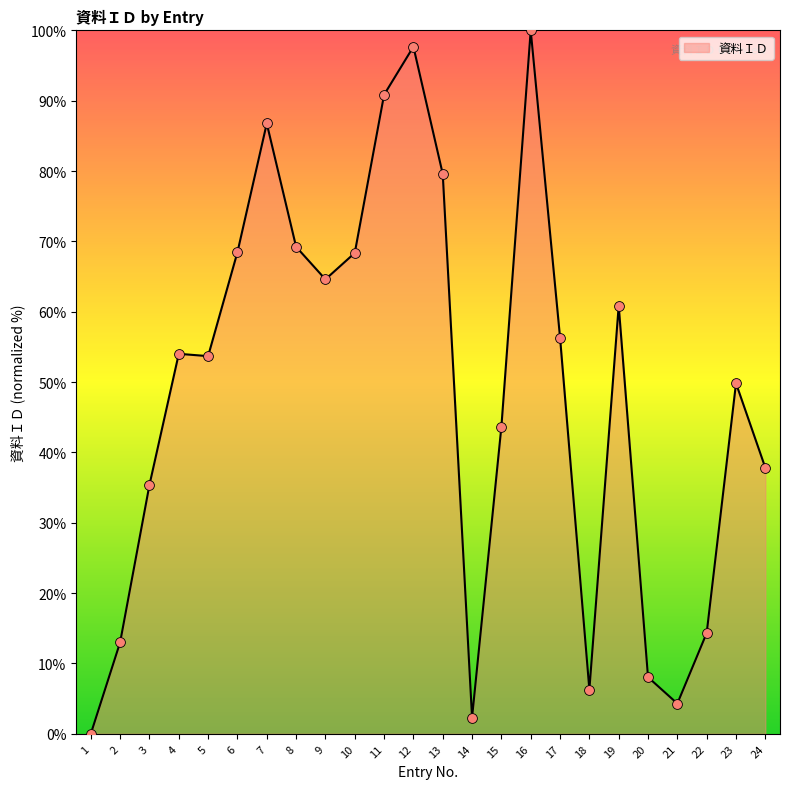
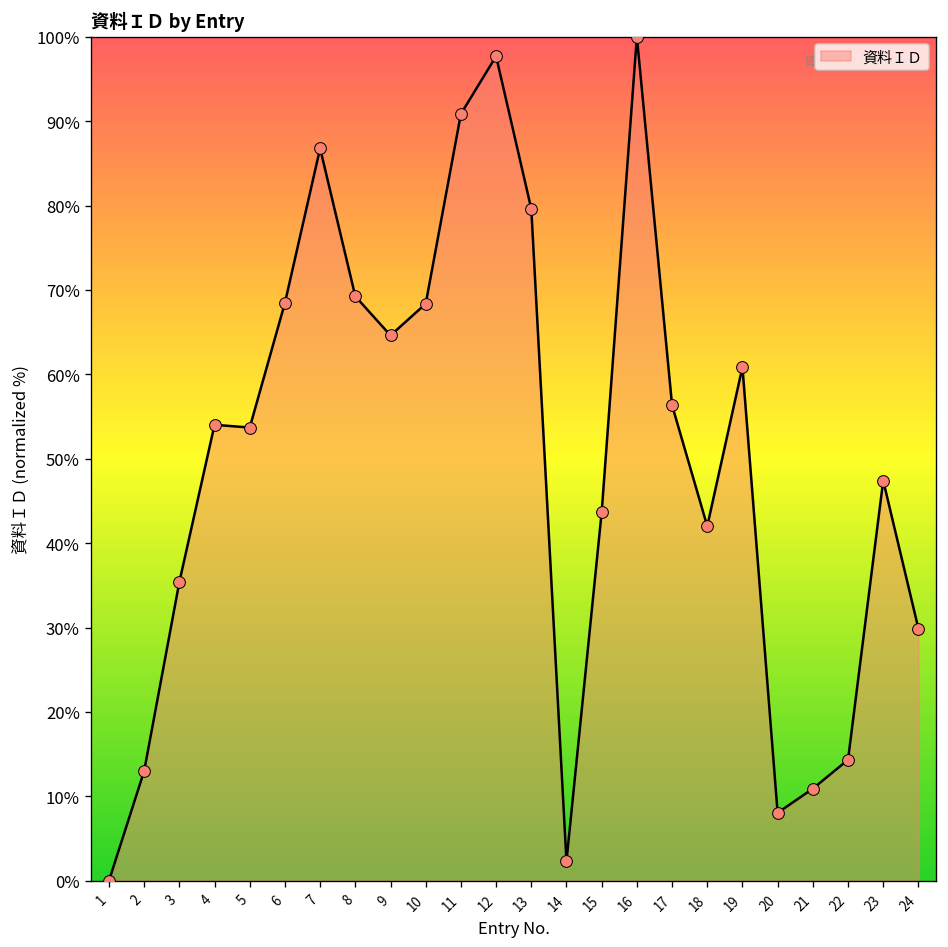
18: 6% -> 42%
21: 4% -> 11%
23: 50% -> 47%
24: 38% -> 30%
